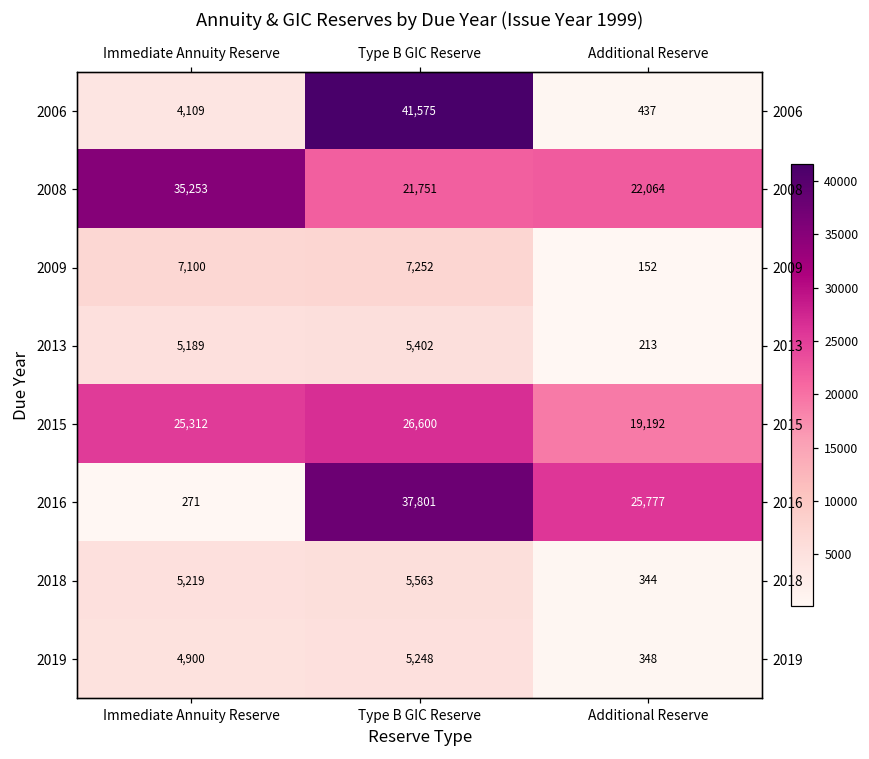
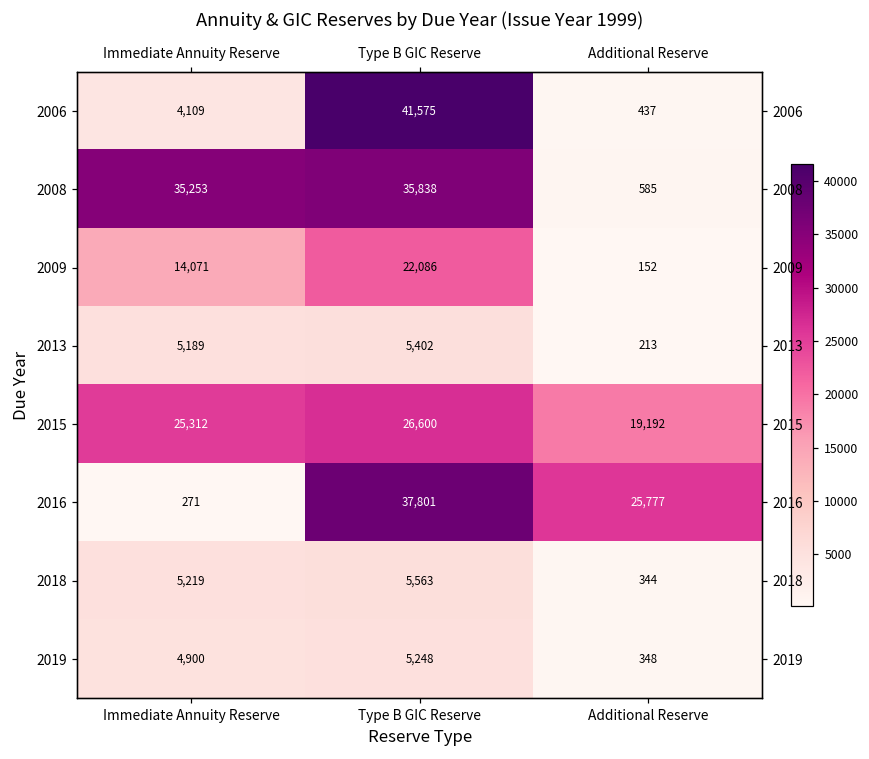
2008, Type B GIC Reserve: 21,751 -> 35,838
2008, Additional Reserve: 22,064 -> 585
2009, Immediate Annuity Reserve: 7,100 -> 14,071
2009, Type B GIC Reserve: 7,252 -> 22,086
